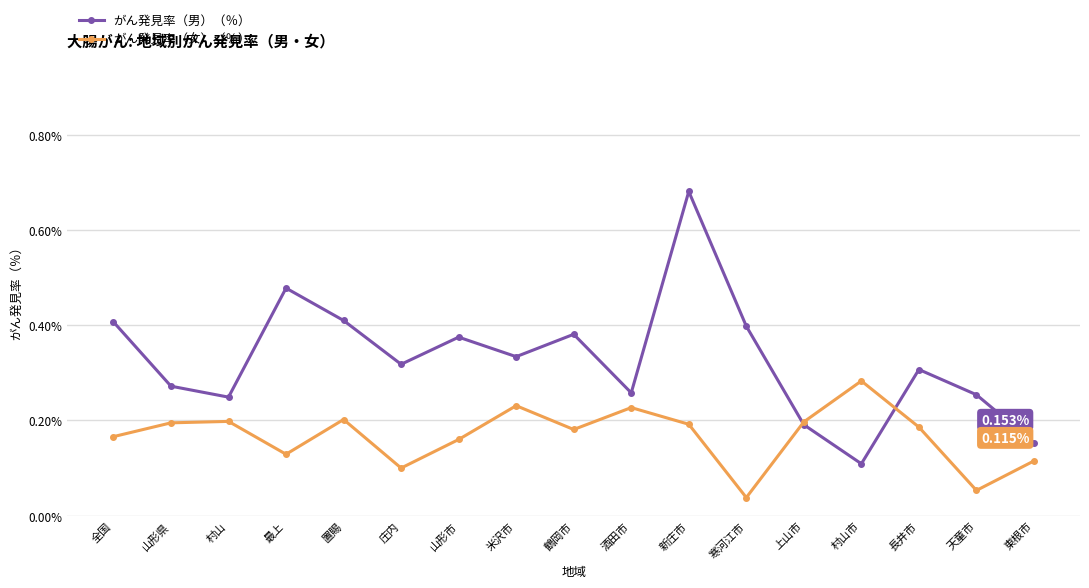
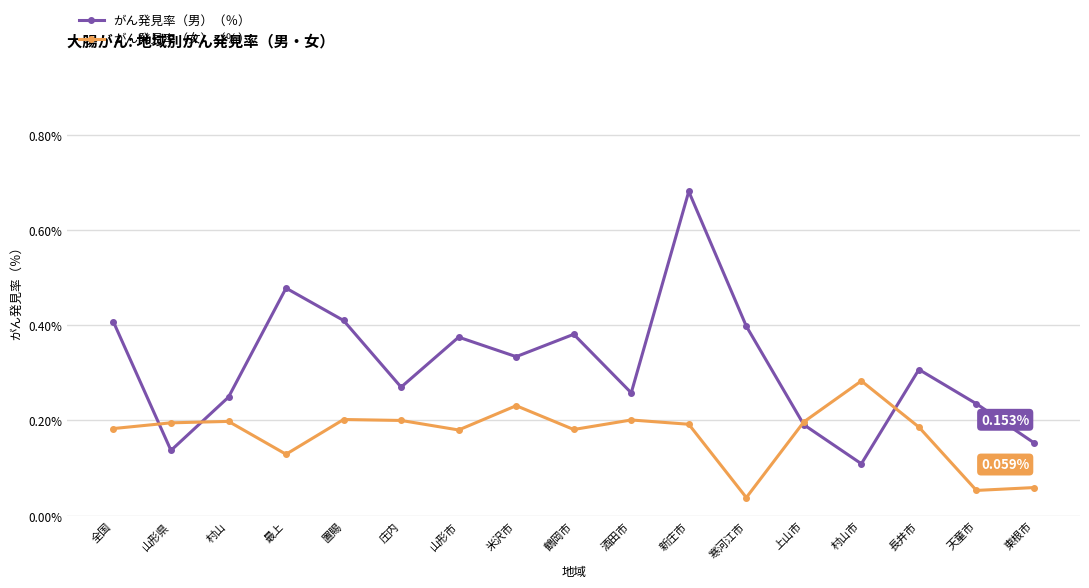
がん発見率（女）（％）, 全国: 0.17% -> 0.18%
がん発見率（男）（％）, 山形県: 0.27% -> 0.14%
がん発見率（男）（％）, 庄内: 0.32% -> 0.27%
がん発見率（女）（％）, 庄内: 0.1% -> 0.2%
がん発見率（女）（％）, 山形市: 0.16% -> 0.18%
がん発見率（女）（％）, 酒田市: 0.23% -> 0.20%
がん発見率（男）（％）, 天童市: 0.25% -> 0.24%
がん発見率（女）（％）, 東根市: 0.115% -> 0.059%
